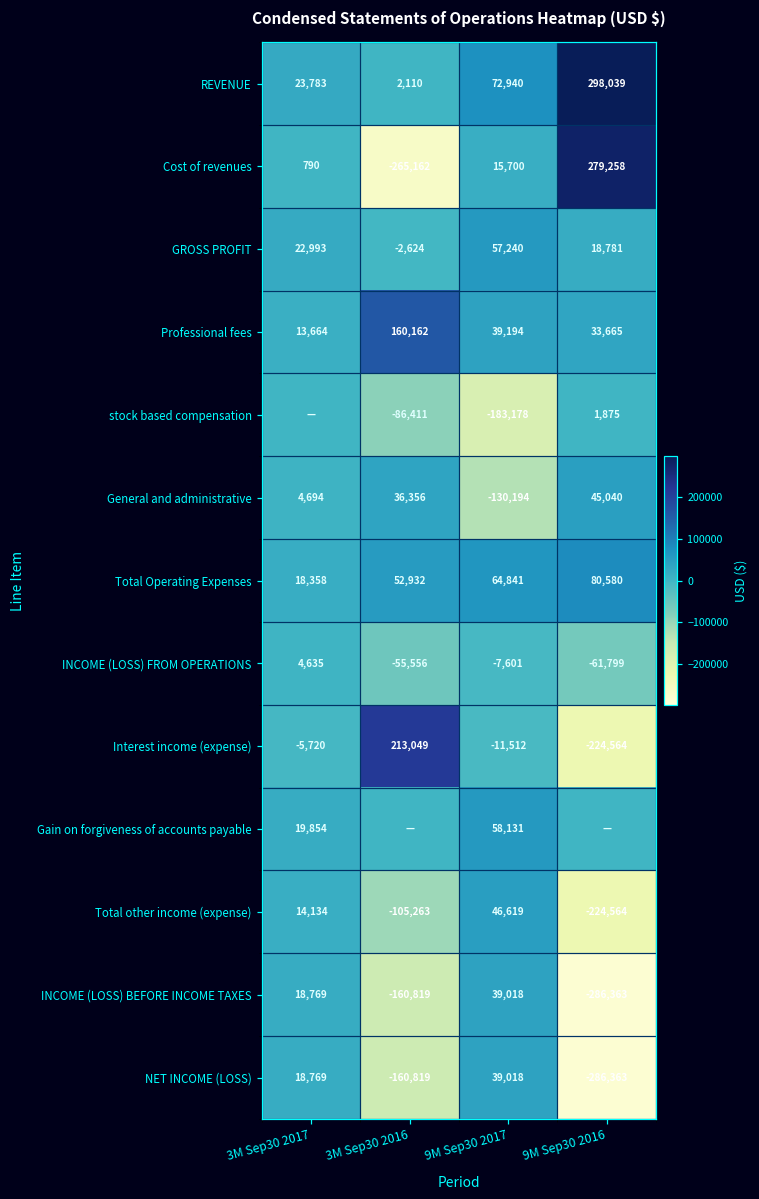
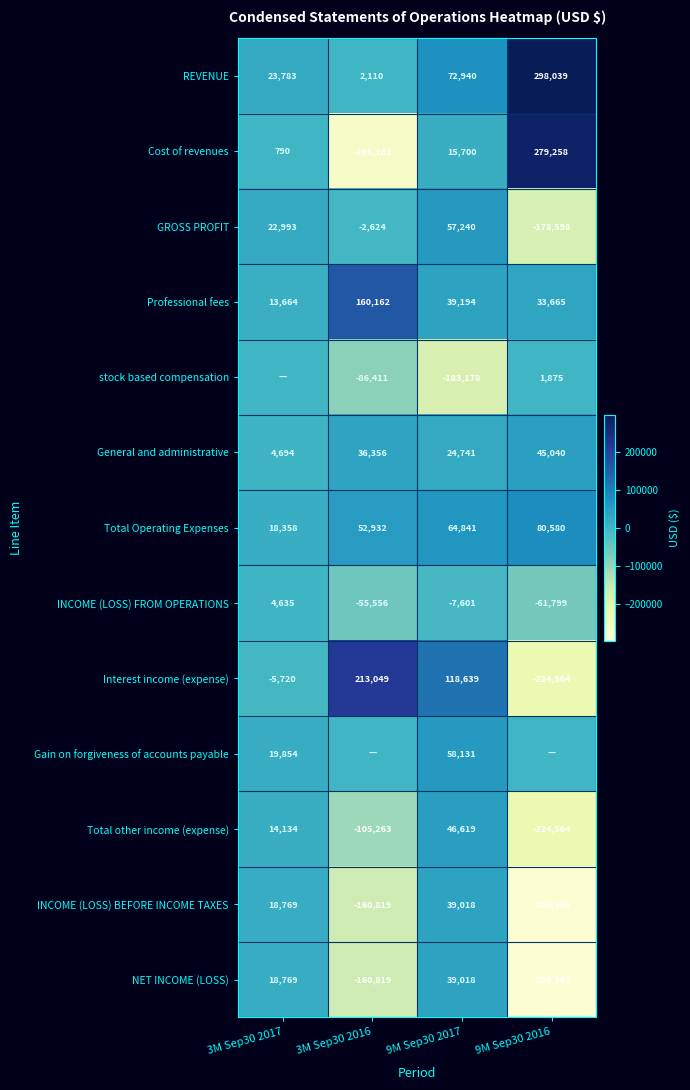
GROSS PROFIT, 9M Sep30 2016: 18,781 -> -178,598
General and administrative, 9M Sep30 2017: -130,194 -> 24,741
Interest income (expense), 9M Sep30 2017: -11,512 -> 118,639
